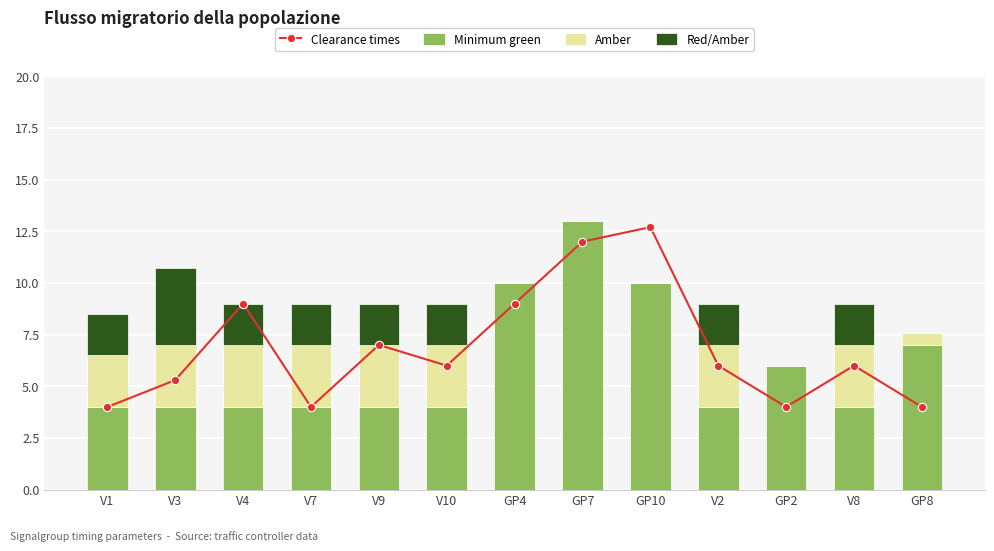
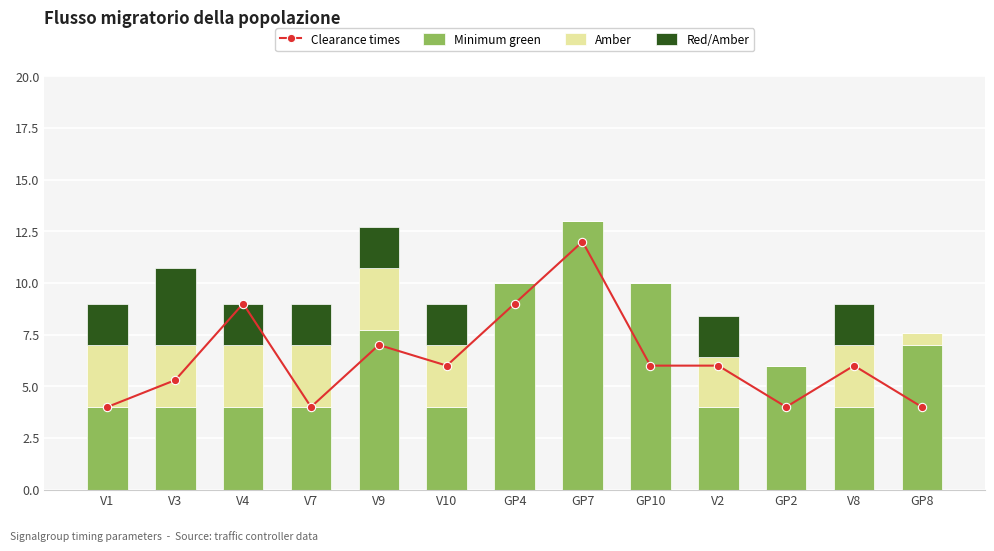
Amber, V1: 2.5 -> 3.0
Minimum green, V9: 4.0 -> 7.7
Clearance times, GP10: 12.7 -> 6.0
Amber, V2: 3.0 -> 2.4
